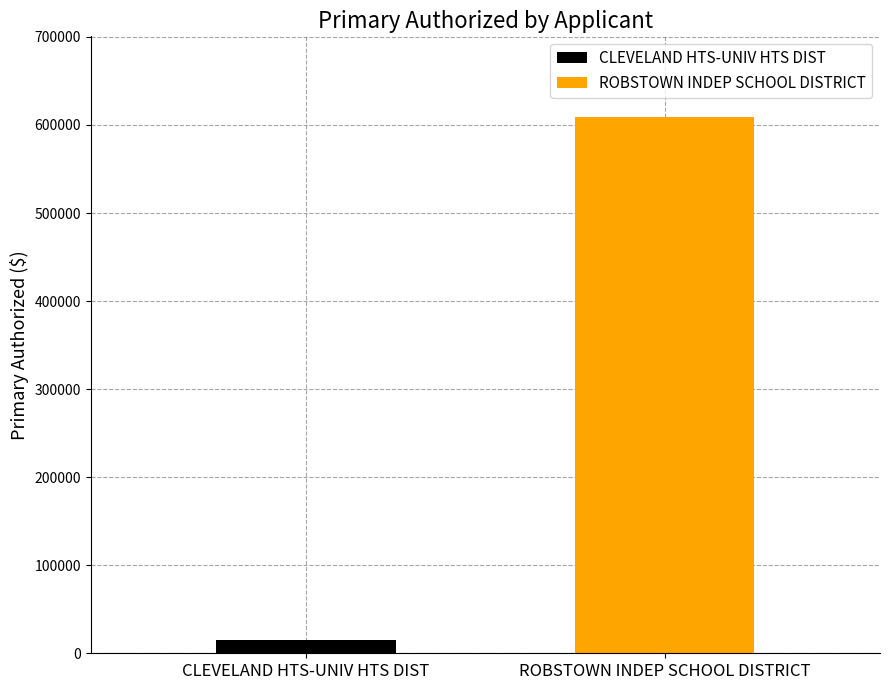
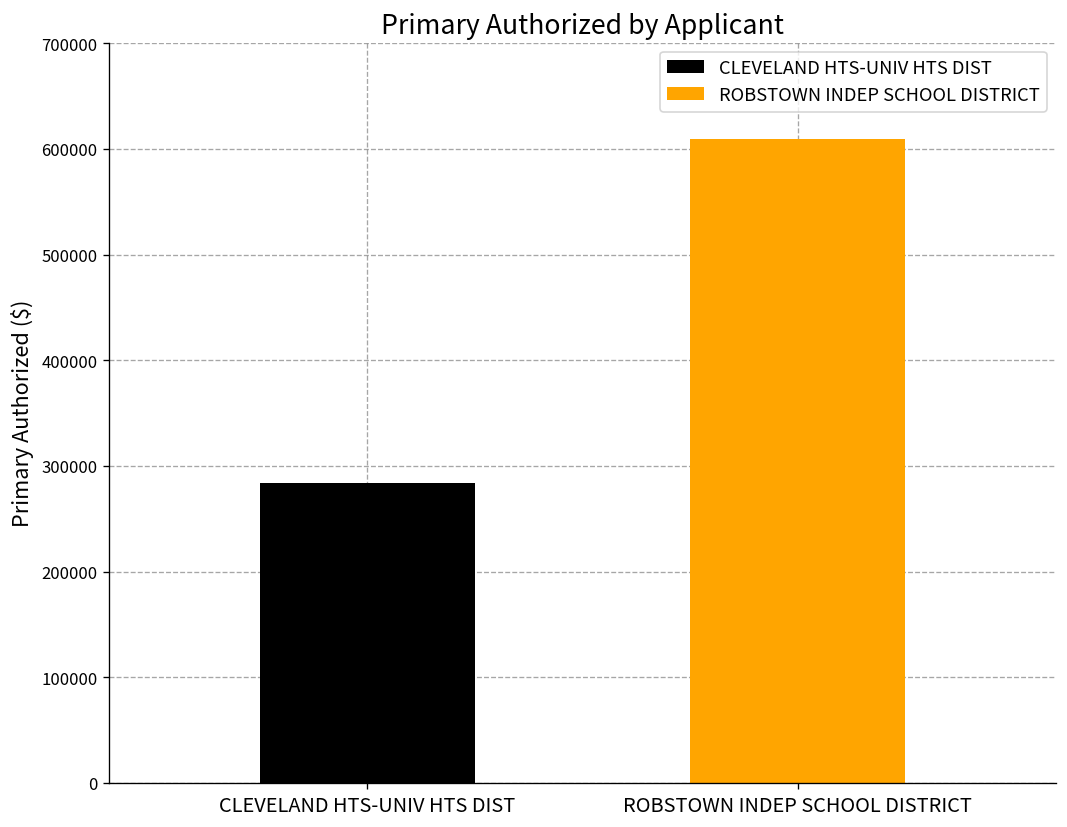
CLEVELAND HTS-UNIV HTS DIST: 20000 -> 280000
